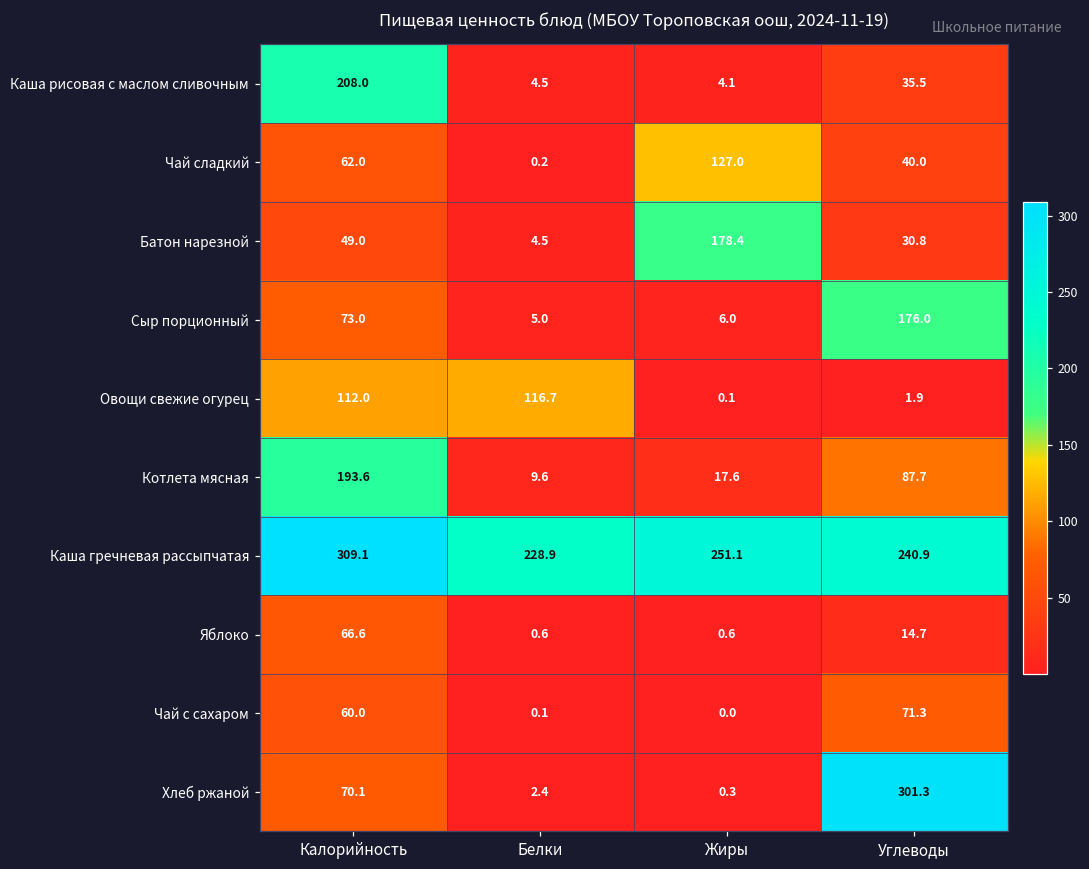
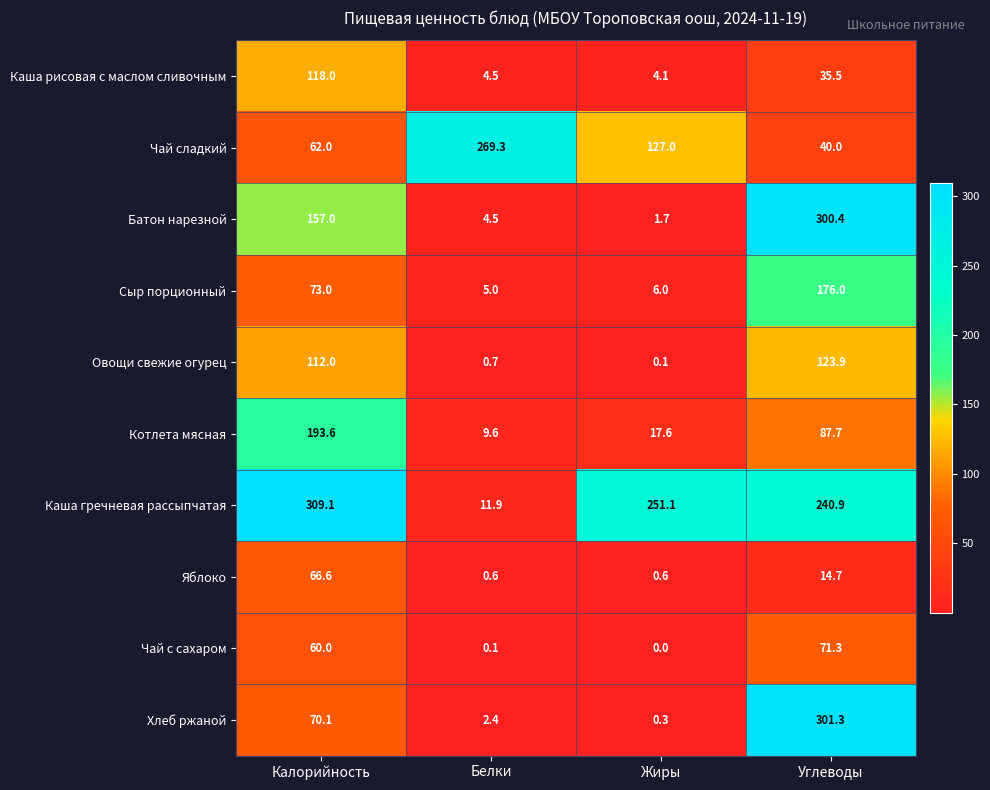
Каша рисовая с маслом сливочным, Калорийность: 208.0 -> 118.0
Чай сладкий, Белки: 0.2 -> 269.3
Батон нарезной, Калорийность: 49.0 -> 157.0
Батон нарезной, Жиры: 178.4 -> 1.7
Батон нарезной, Углеводы: 30.8 -> 300.4
Овощи свежие огурец, Белки: 116.7 -> 0.7
Овощи свежие огурец, Углеводы: 1.9 -> 123.9
Каша гречневая рассыпчатая, Белки: 228.9 -> 11.9
